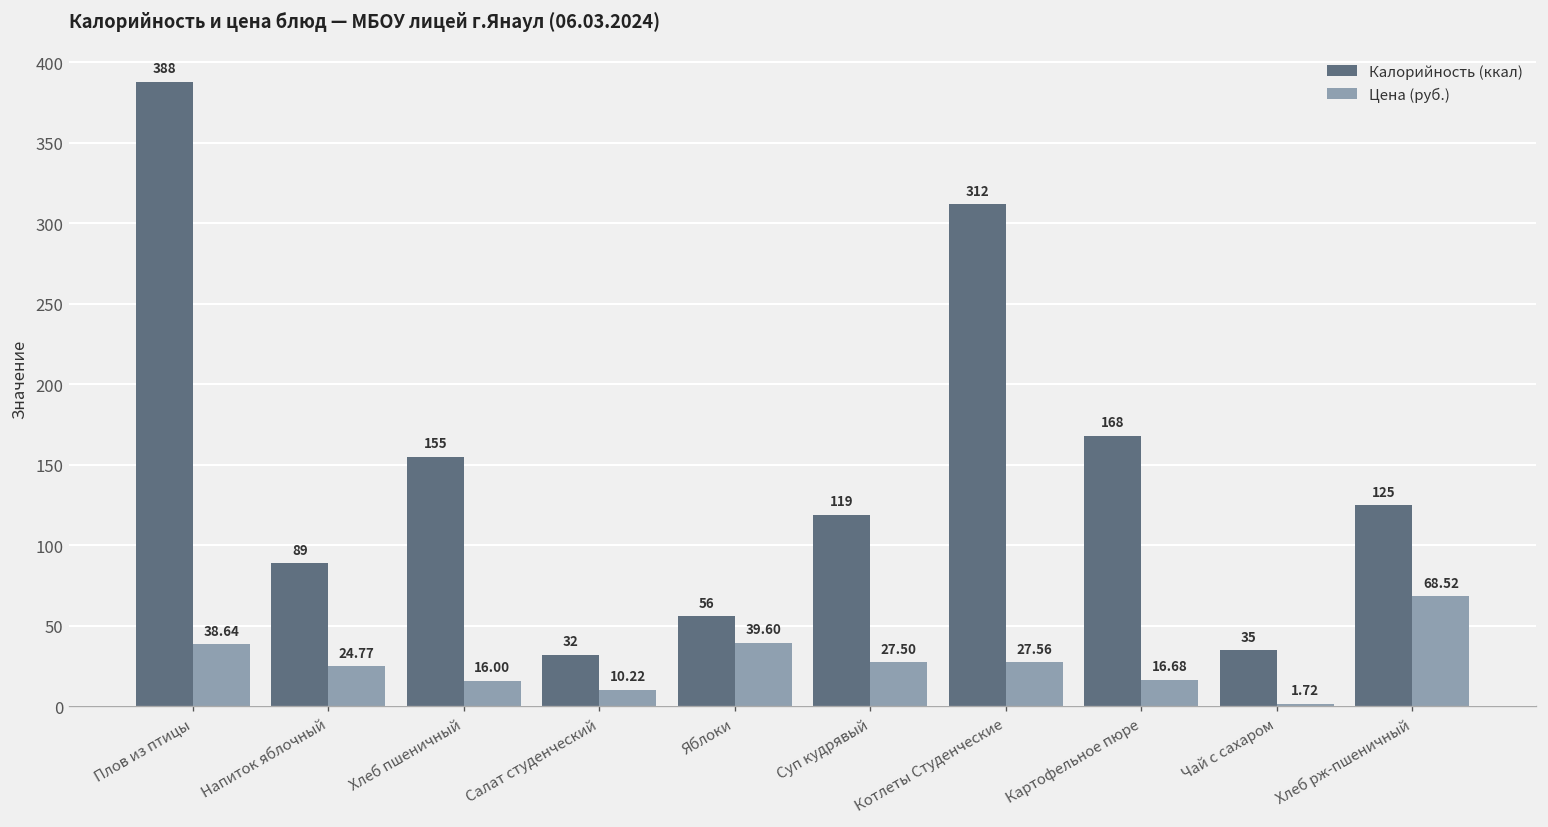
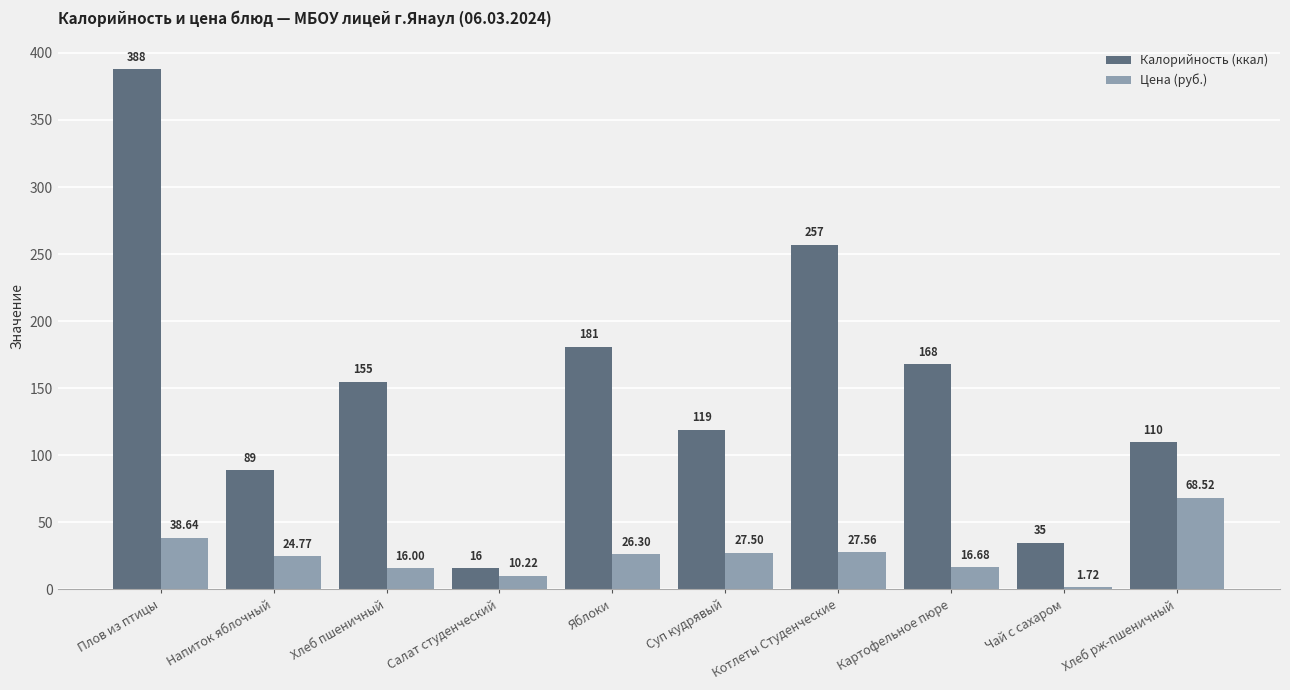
Калорийность (ккал), Салат студенческий: 32 -> 16
Калорийность (ккал), Яблоки: 56 -> 181
Цена (руб.), Яблоки: 39.60 -> 26.30
Калорийность (ккал), Котлеты Студенческие: 312 -> 257
Калорийность (ккал), Хлеб рж-пшеничный: 125 -> 110
